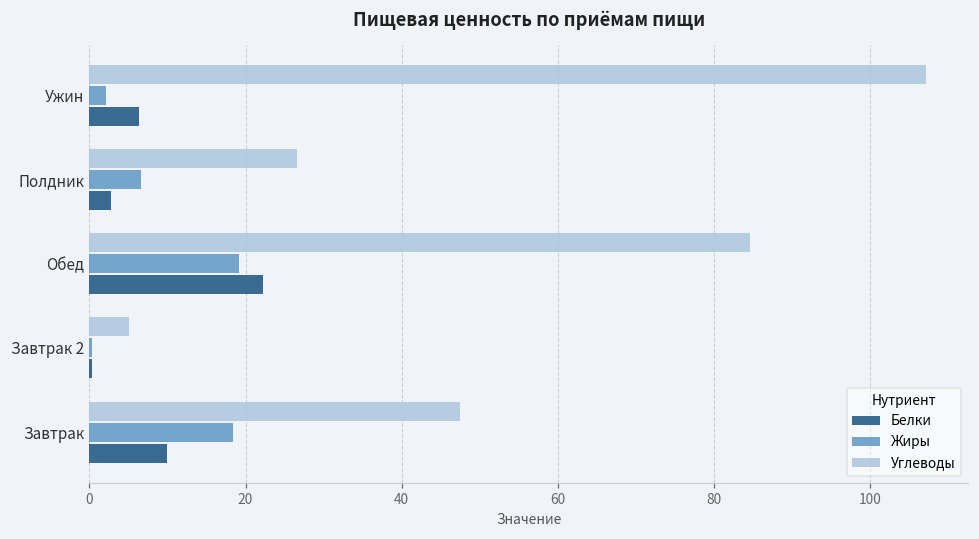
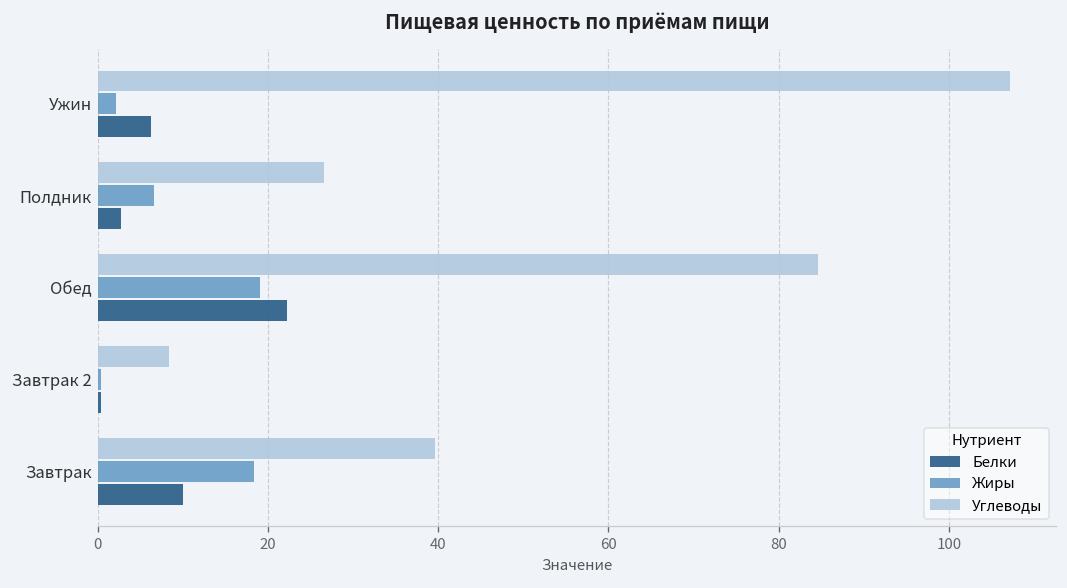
Углеводы, Завтрак 2: 5 -> 8
Углеводы, Завтрак: 47 -> 40
